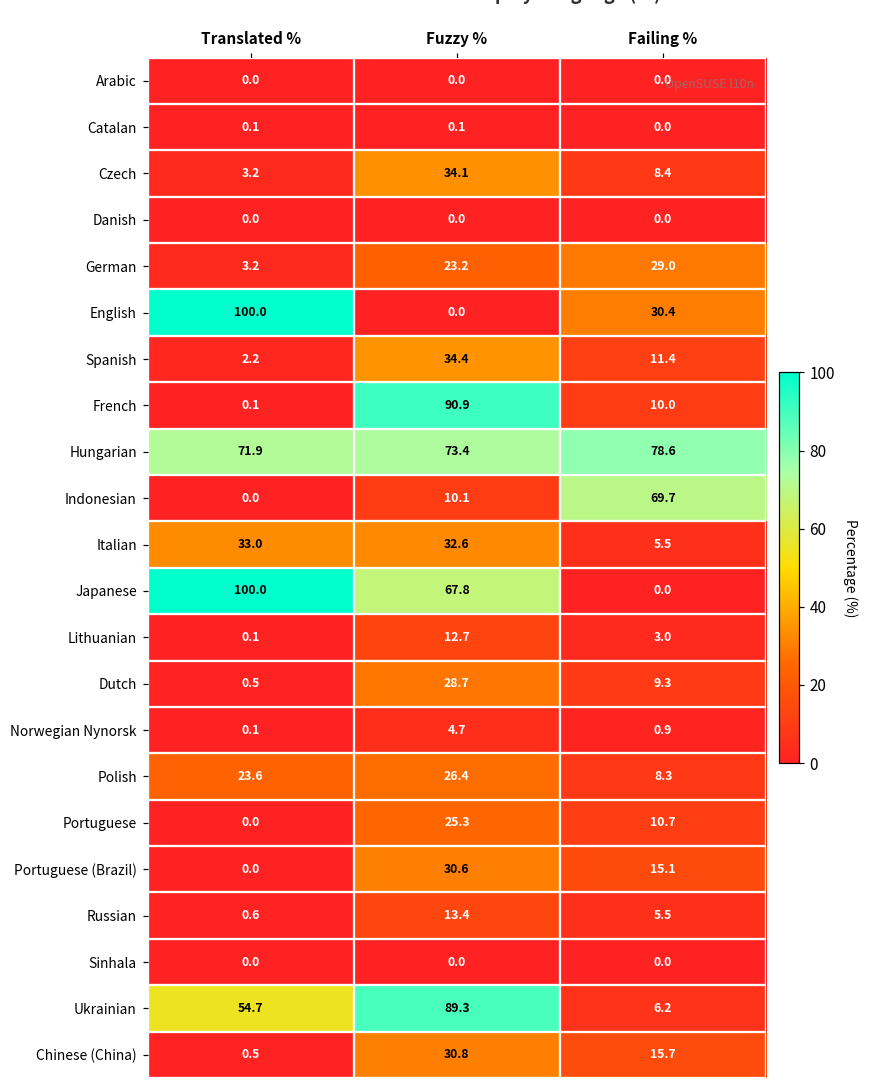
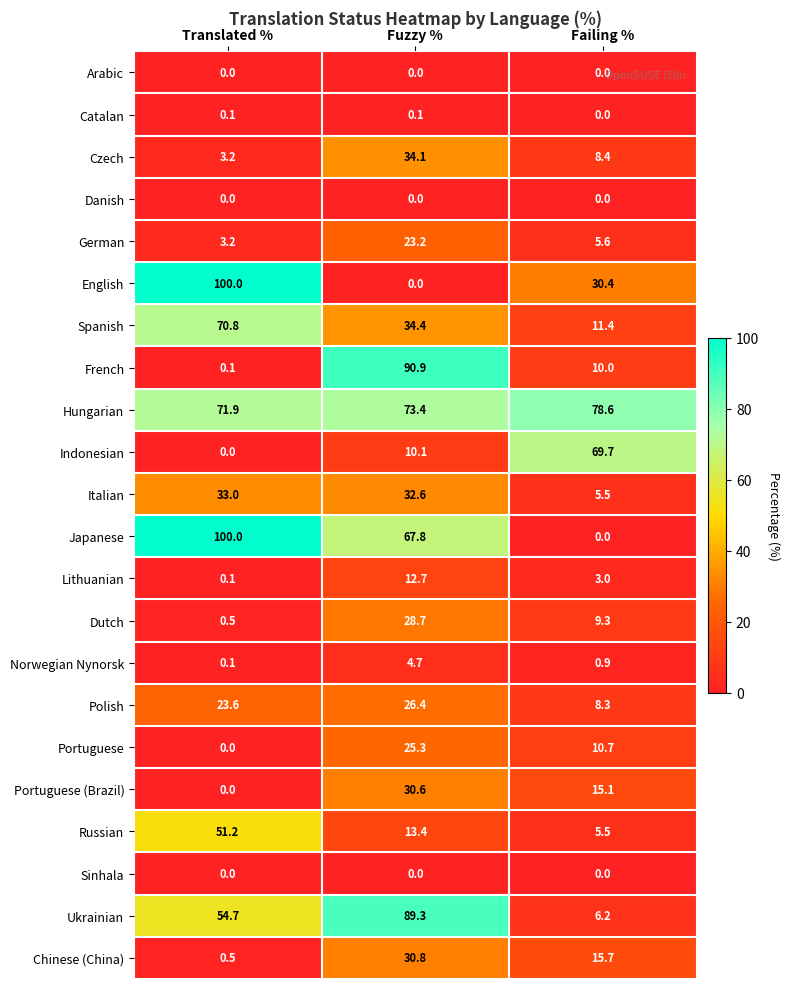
German, Failing %: 29.0 -> 5.6
Spanish, Translated %: 2.2 -> 70.8
Russian, Translated %: 0.6 -> 51.2
